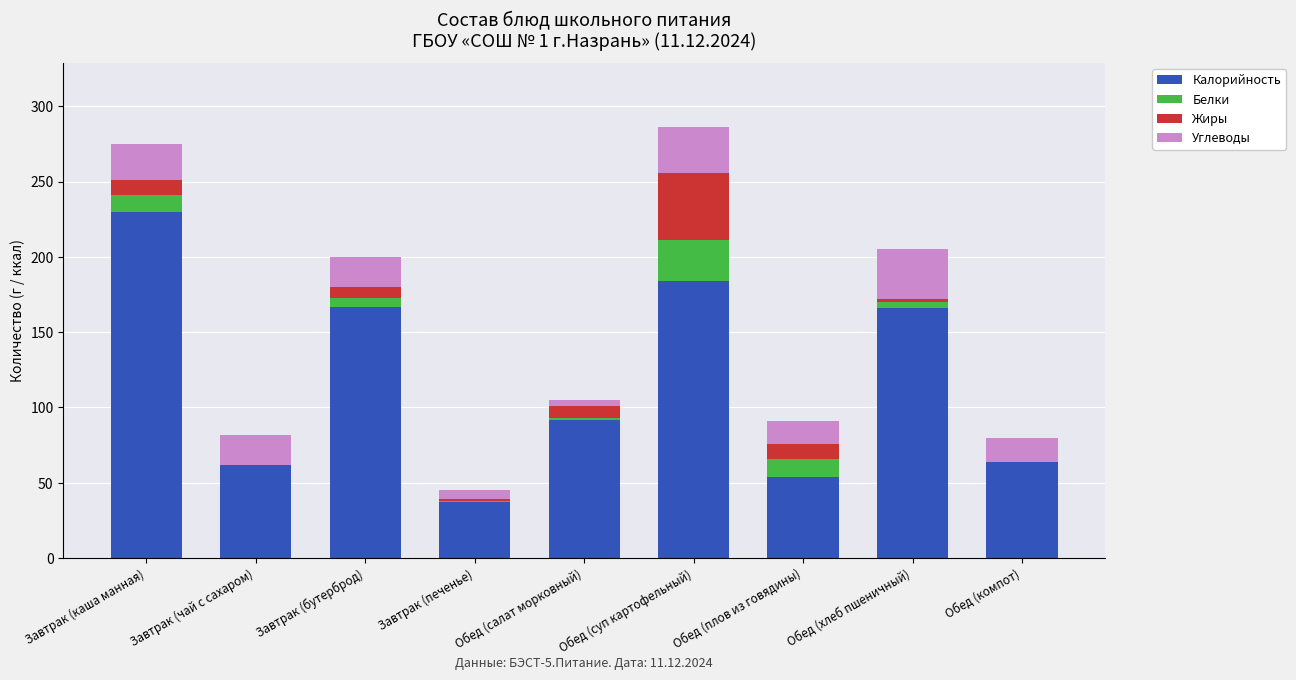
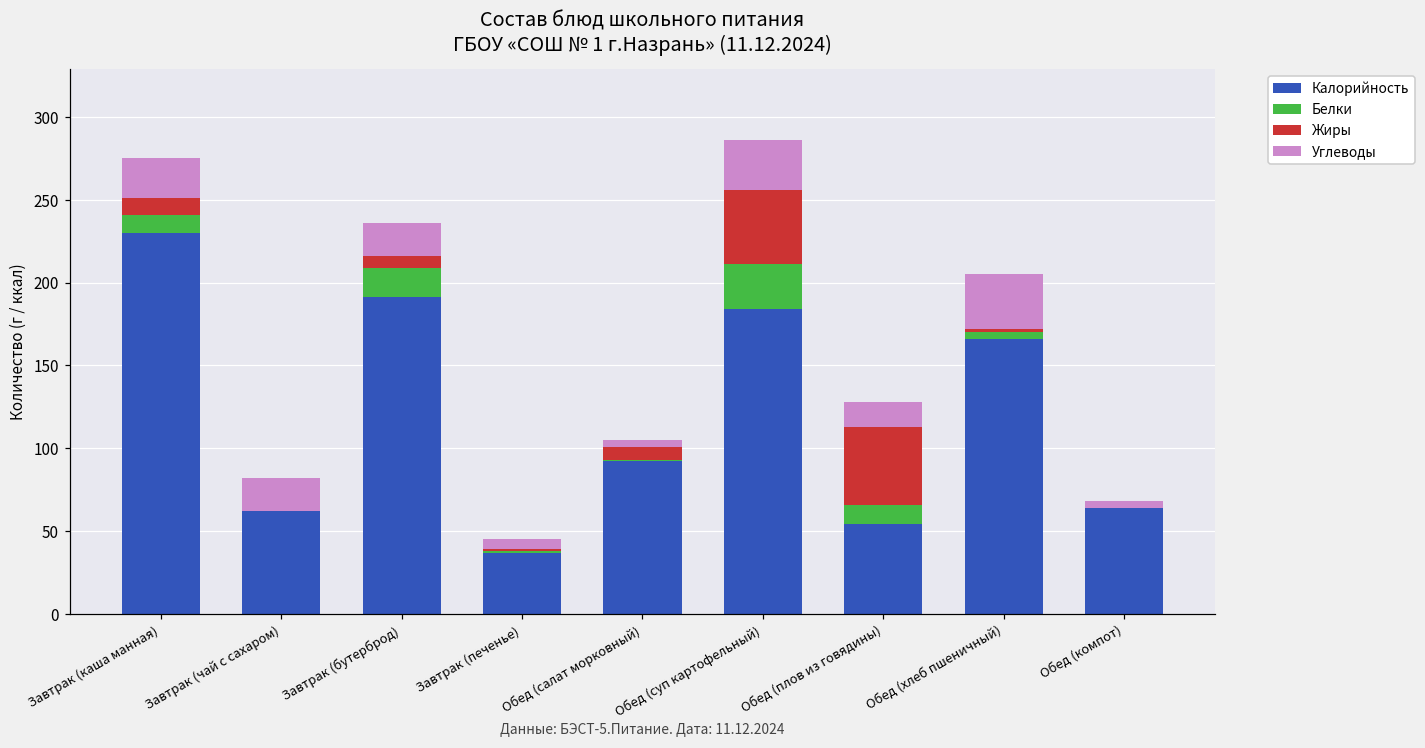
Калорийность, Завтрак (бутерброд): 167 -> 191
Белки, Завтрак (бутерброд): 6 -> 18
Жиры, Обед (плов из говядины): 10 -> 47
Углеводы, Обед (компот): 16 -> 4
